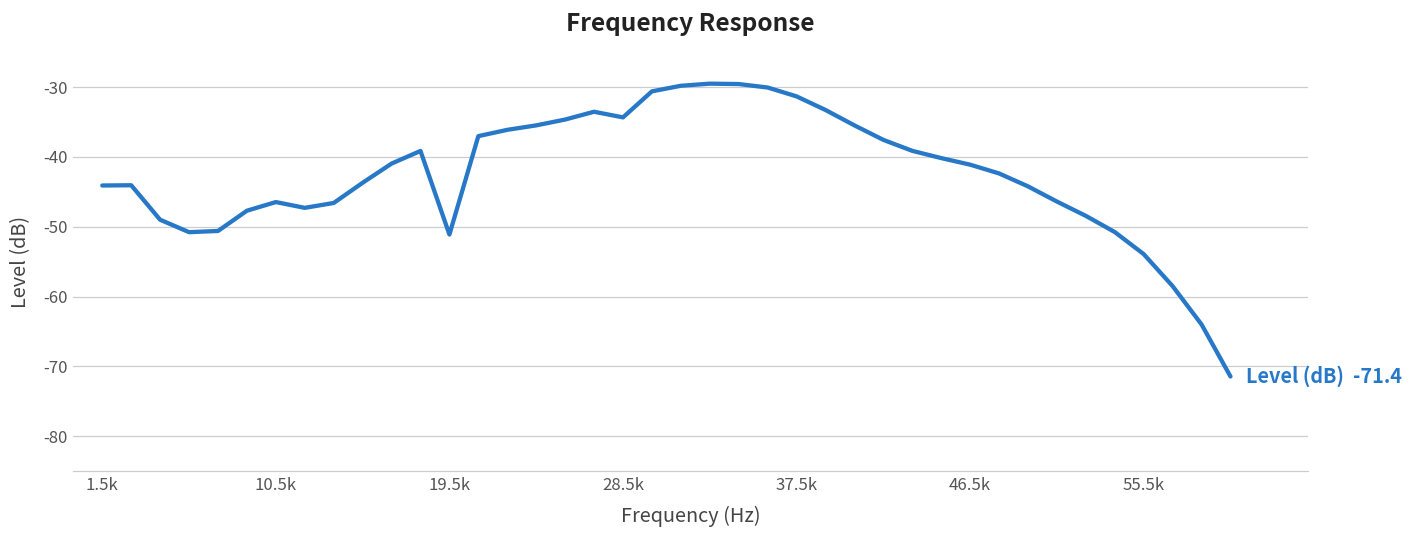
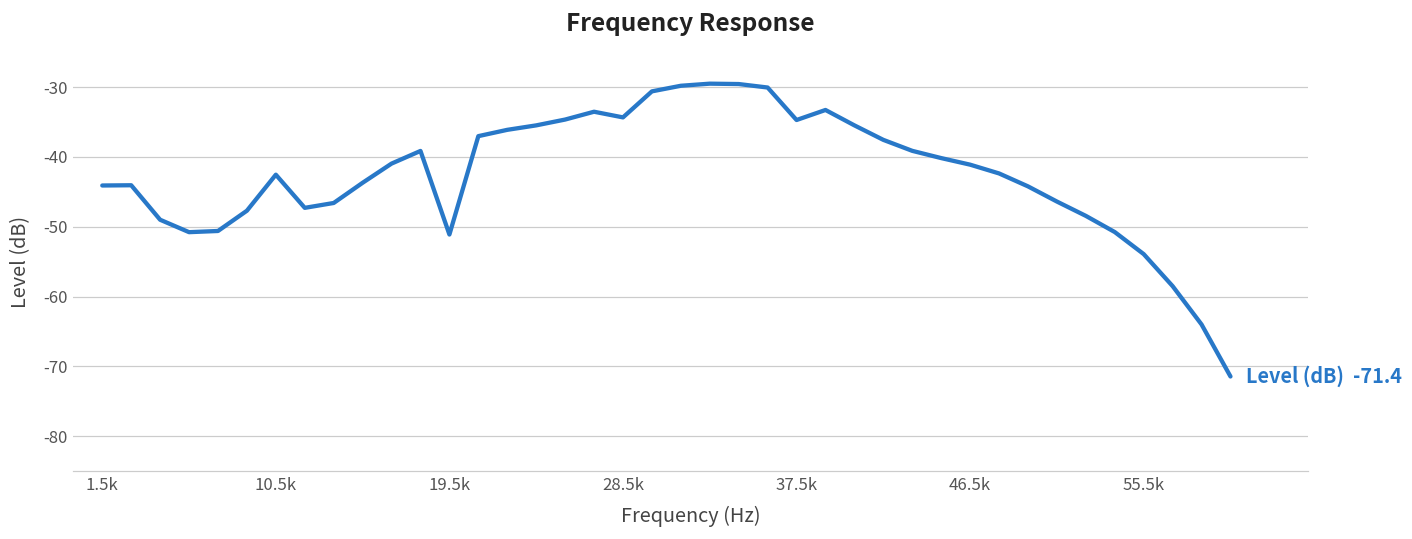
10.5k: -46 -> -43
37.5k: -31 -> -35
